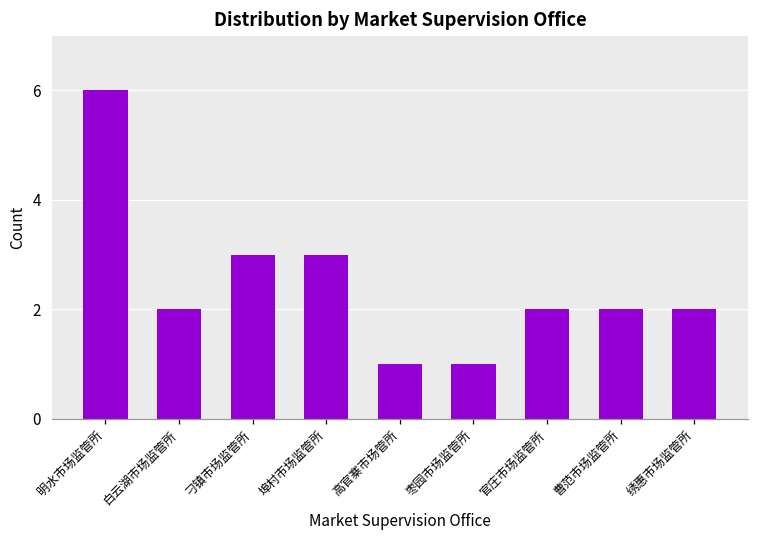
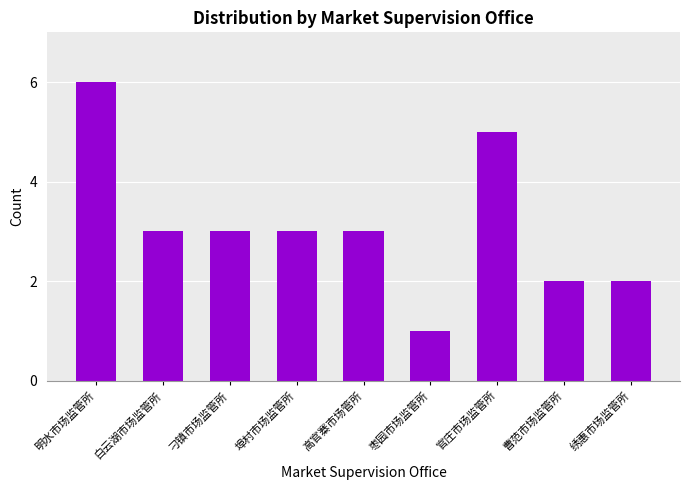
白云湖市场监管所: 2 -> 3
高官寨市场管所: 1 -> 3
官庄市场监管所: 2 -> 5
